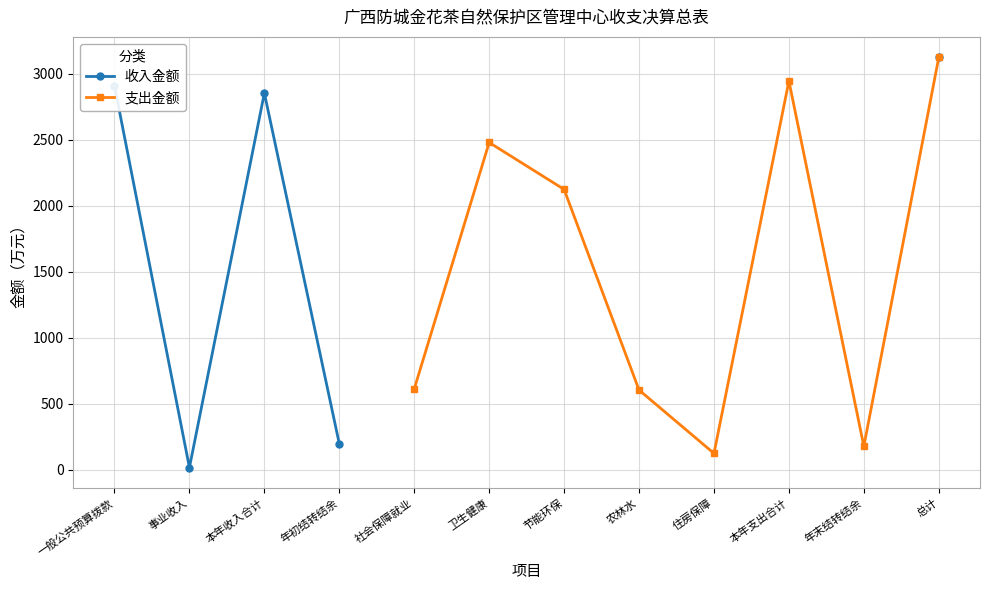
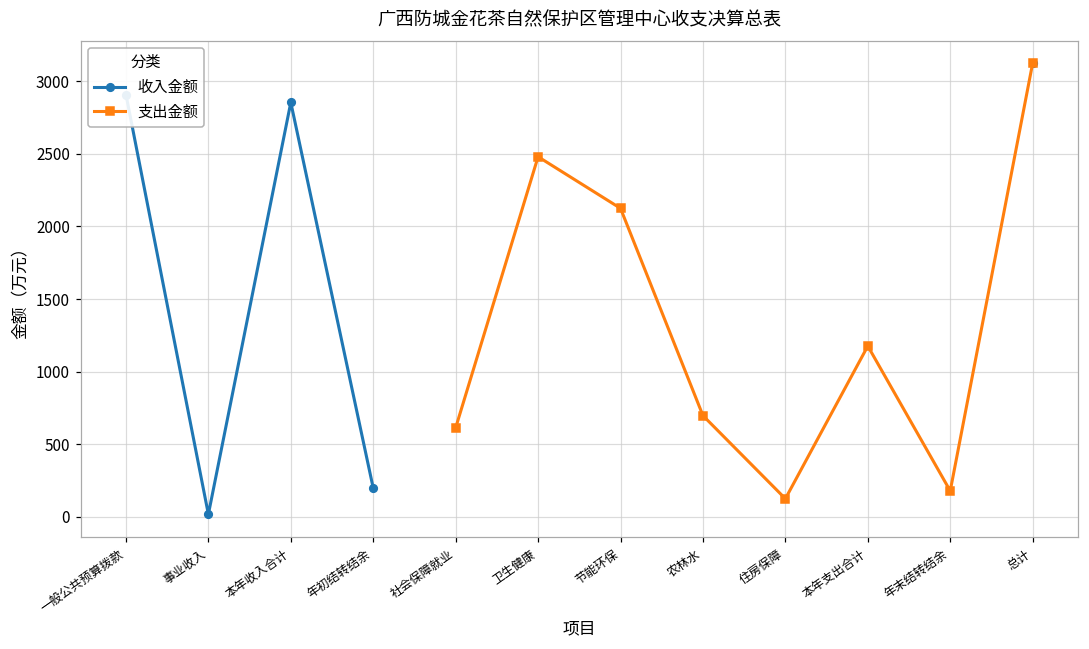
支出金额, 农林水: 600 -> 700
支出金额, 本年支出合计: 2950 -> 1180
